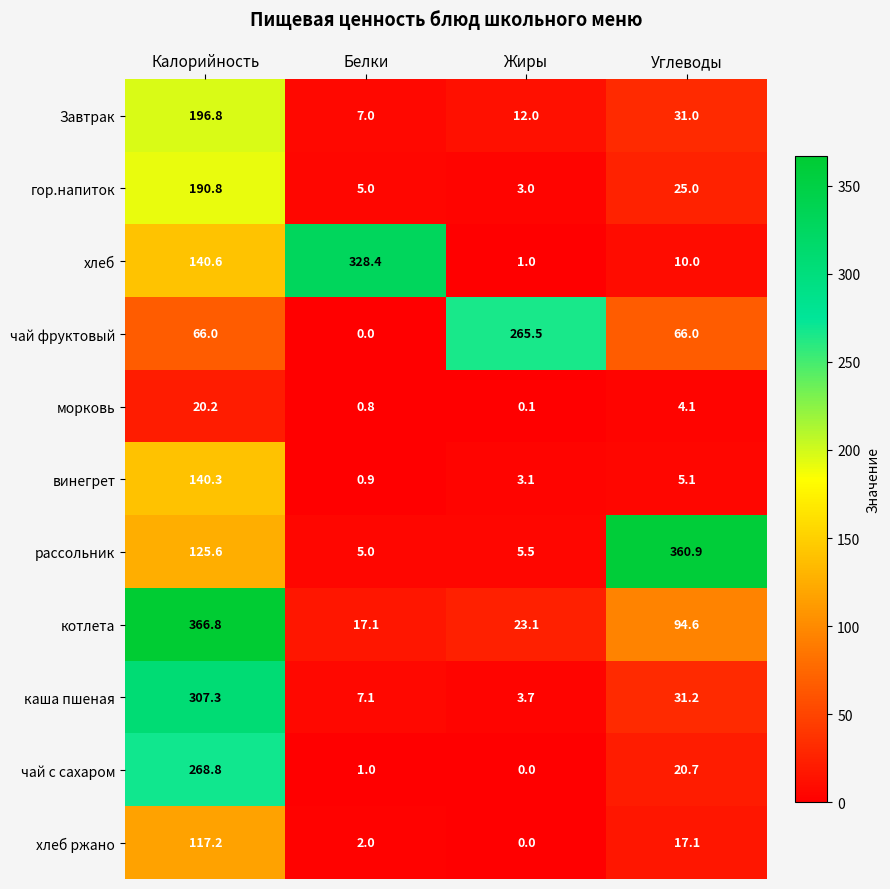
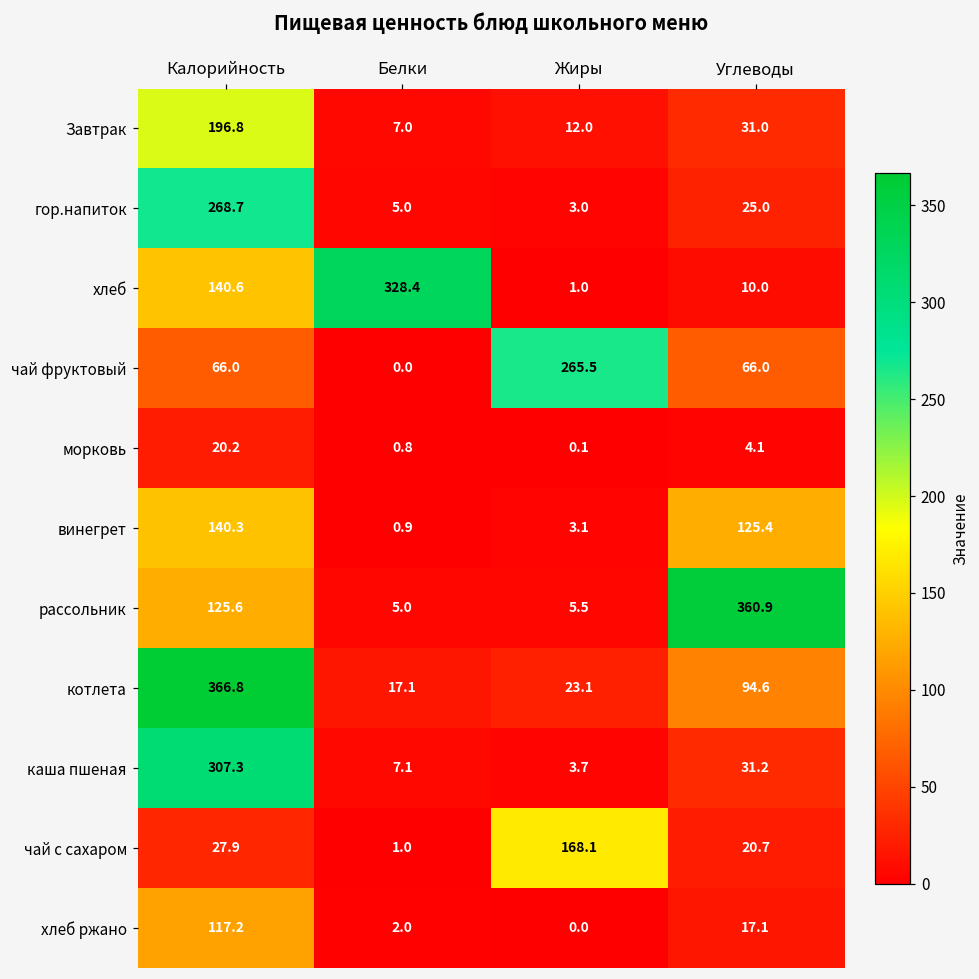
гор.напиток, Калорийность: 190.8 -> 268.7
винегрет, Углеводы: 5.1 -> 125.4
чай с сахаром, Калорийность: 268.8 -> 27.9
чай с сахаром, Жиры: 0.0 -> 168.1
